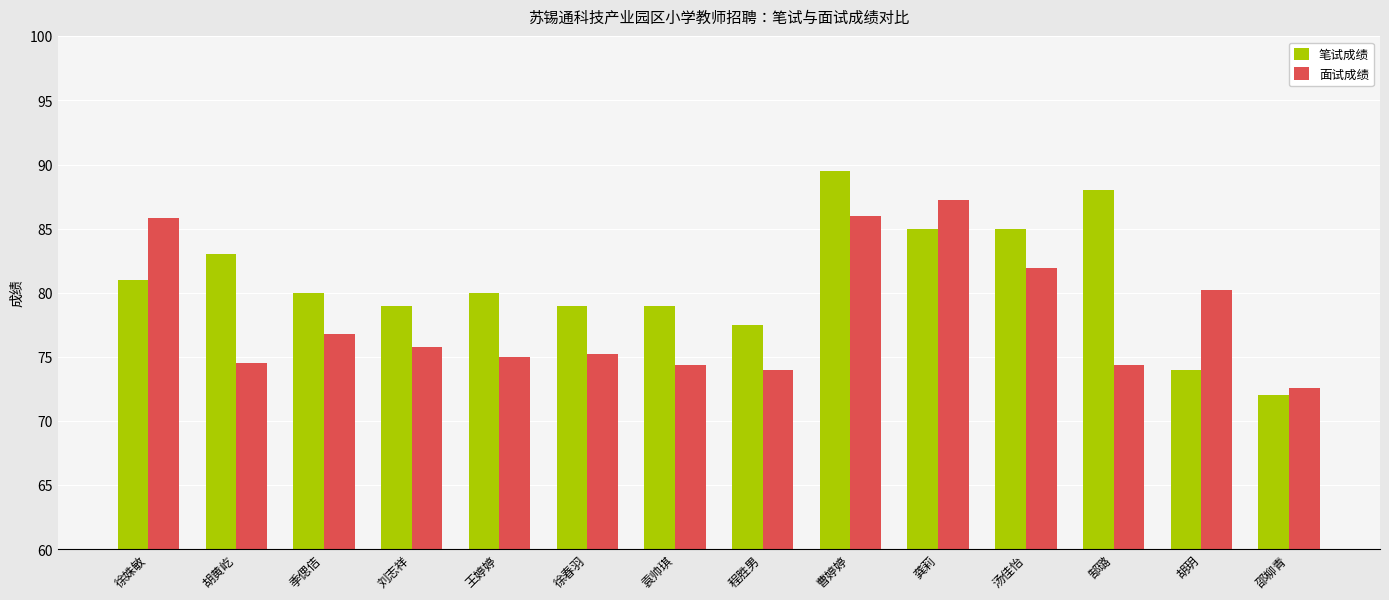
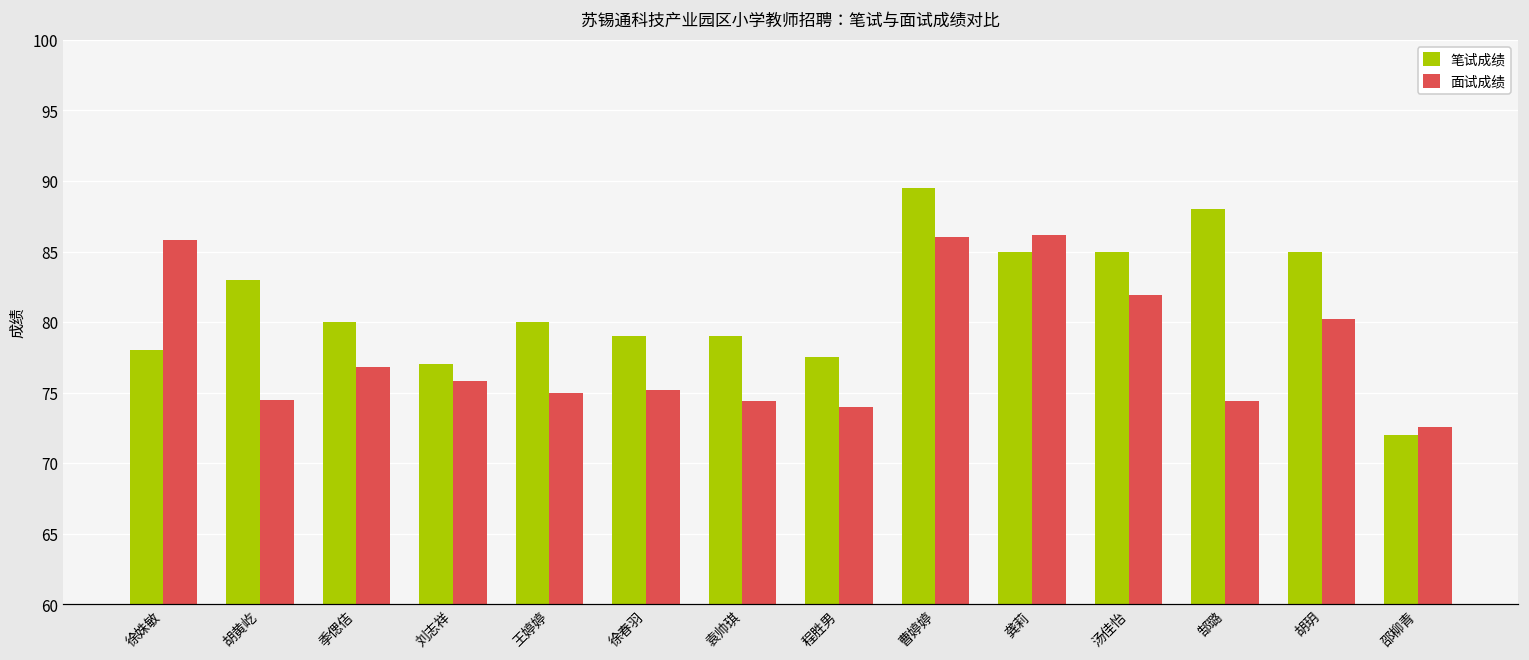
笔试成绩, 徐姝敏: 81 -> 78
笔试成绩, 刘志祥: 79 -> 77
面试成绩, 龚莉: 87.2 -> 86.2
笔试成绩, 胡玥: 74 -> 85
